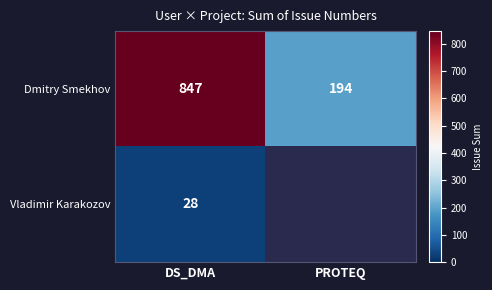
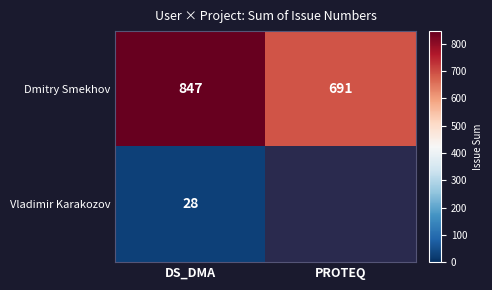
Dmitry Smekhov, PROTEQ: 194 -> 691
